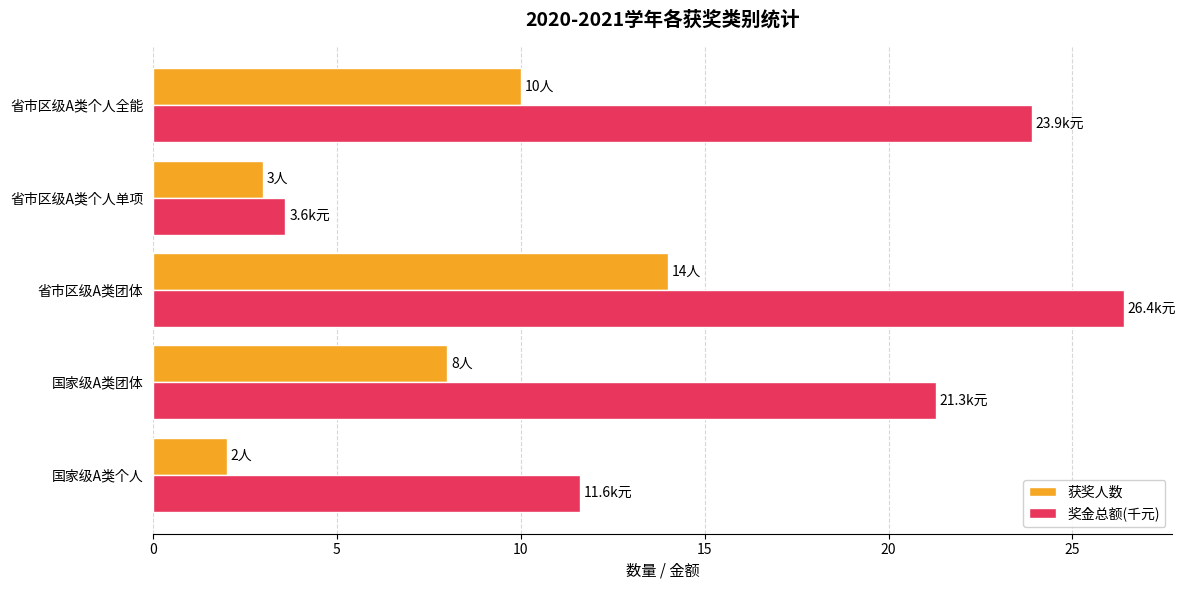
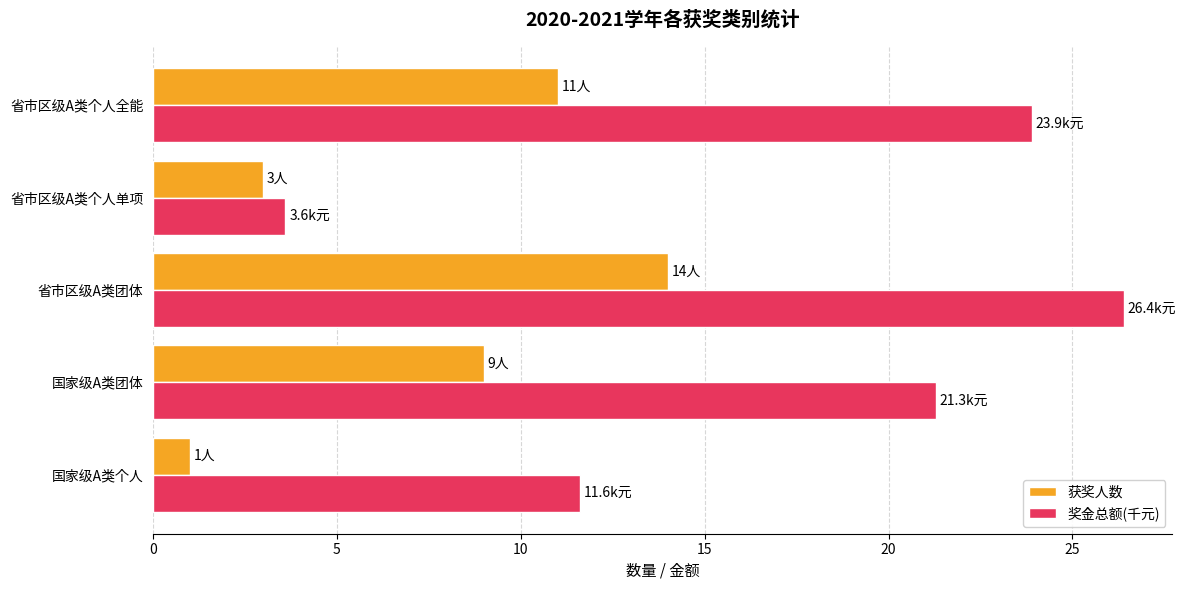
获奖人数, 省市区级A类个人全能: 10人 -> 11人
获奖人数, 国家级A类团体: 8人 -> 9人
获奖人数, 国家级A类个人: 2人 -> 1人
